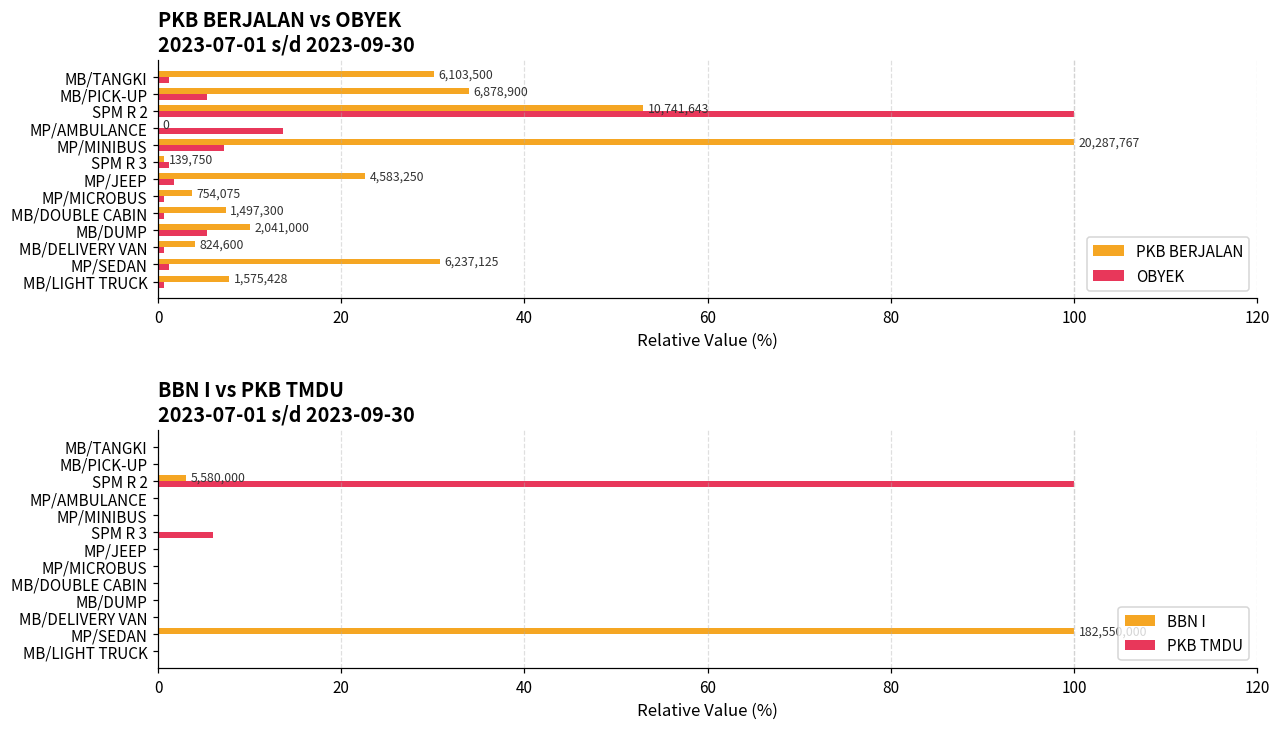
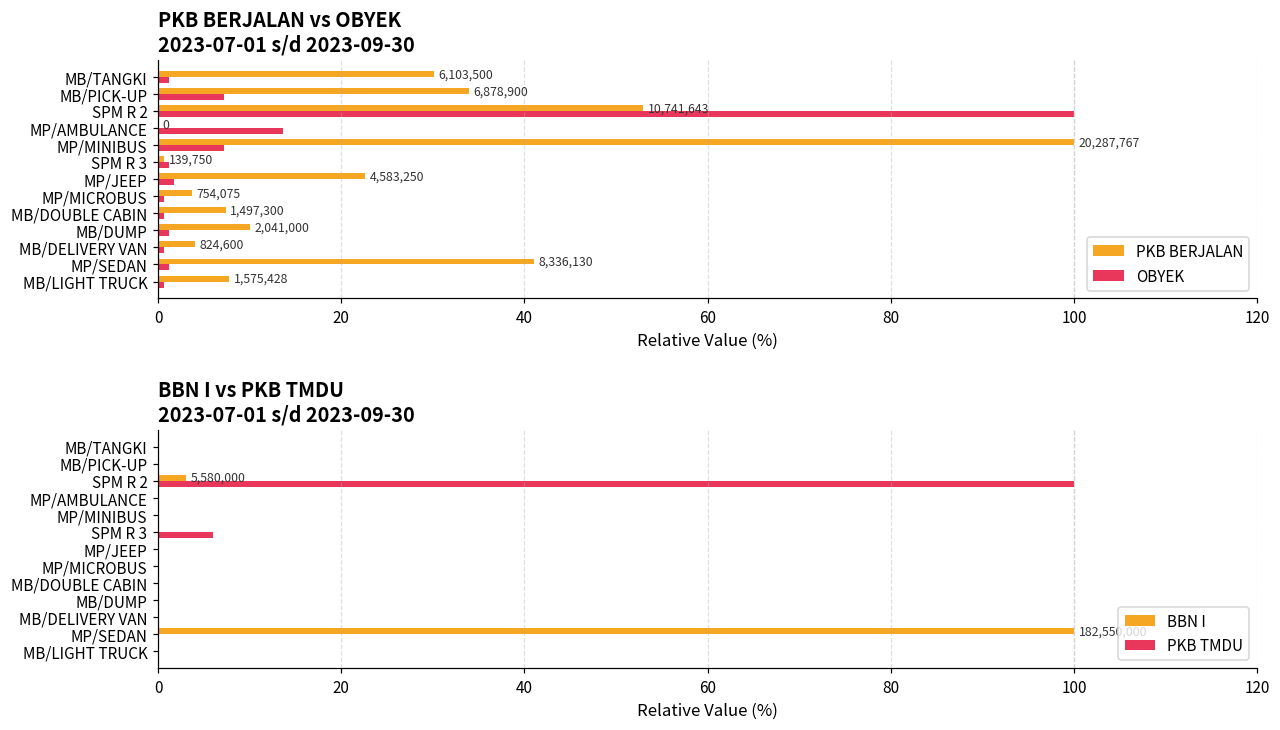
PKB BERJALAN vs OBYEK 2023-07-01 s/d 2023-09-30, OBYEK, MB/PICK-UP: 5 -> 7
PKB BERJALAN vs OBYEK 2023-07-01 s/d 2023-09-30, OBYEK, MB/DUMP: 5 -> 1
PKB BERJALAN vs OBYEK 2023-07-01 s/d 2023-09-30, PKB BERJALAN, MP/SEDAN: 6,237,125 -> 8,336,130
